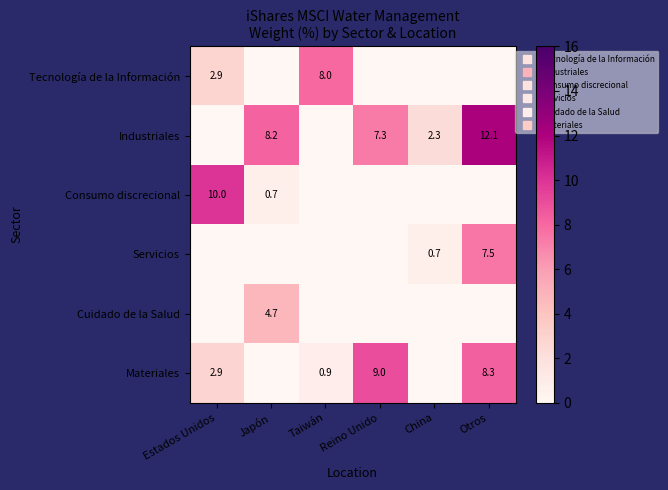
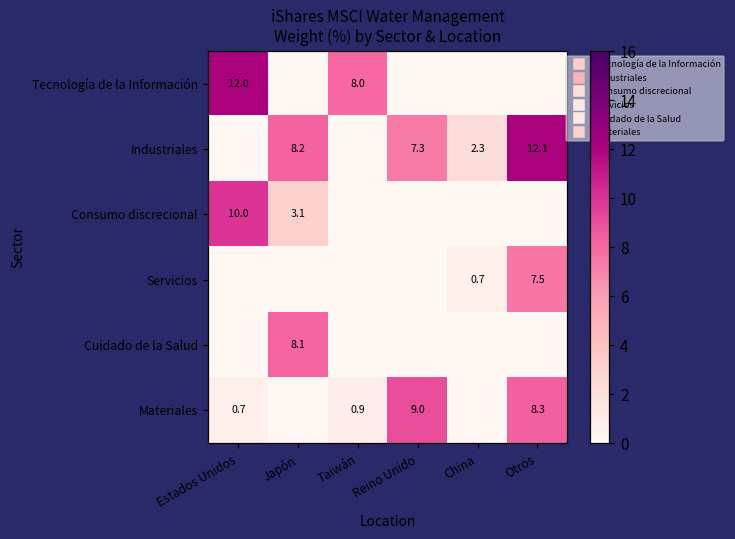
Tecnología de la Información, Estados Unidos: 2.9 -> 12.0
Consumo discrecional, Japón: 0.7 -> 3.1
Cuidado de la Salud, Japón: 4.7 -> 8.1
Materiales, Estados Unidos: 2.9 -> 0.7
